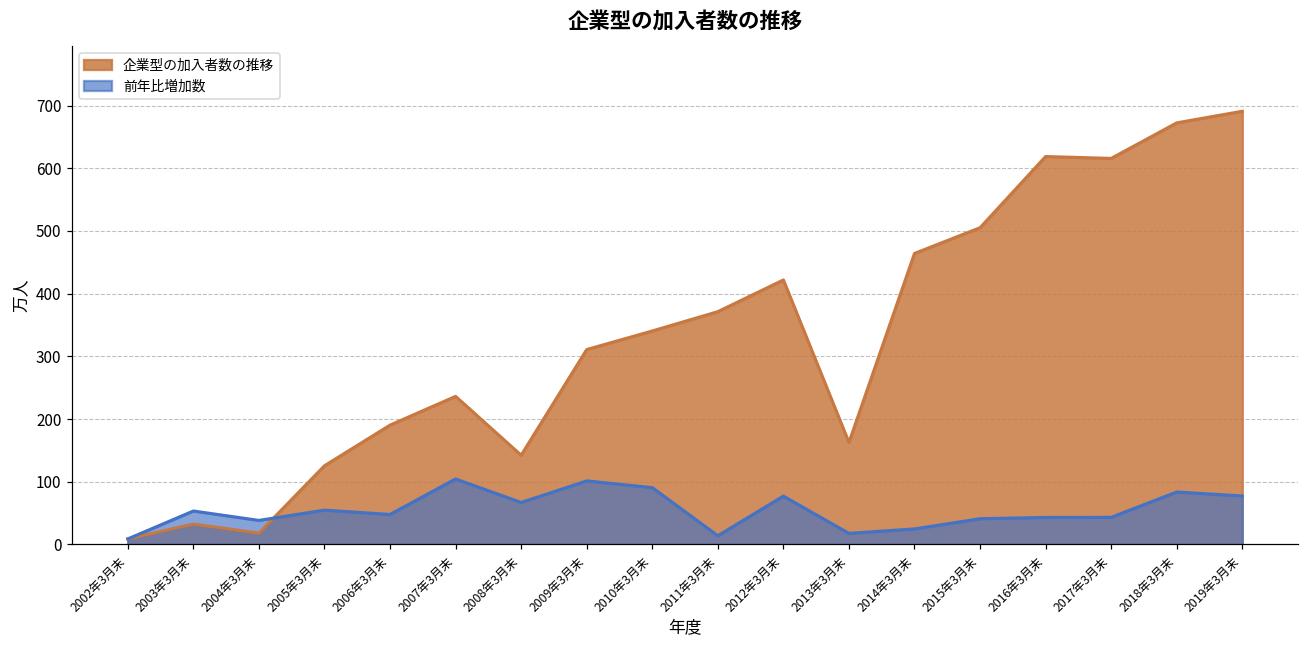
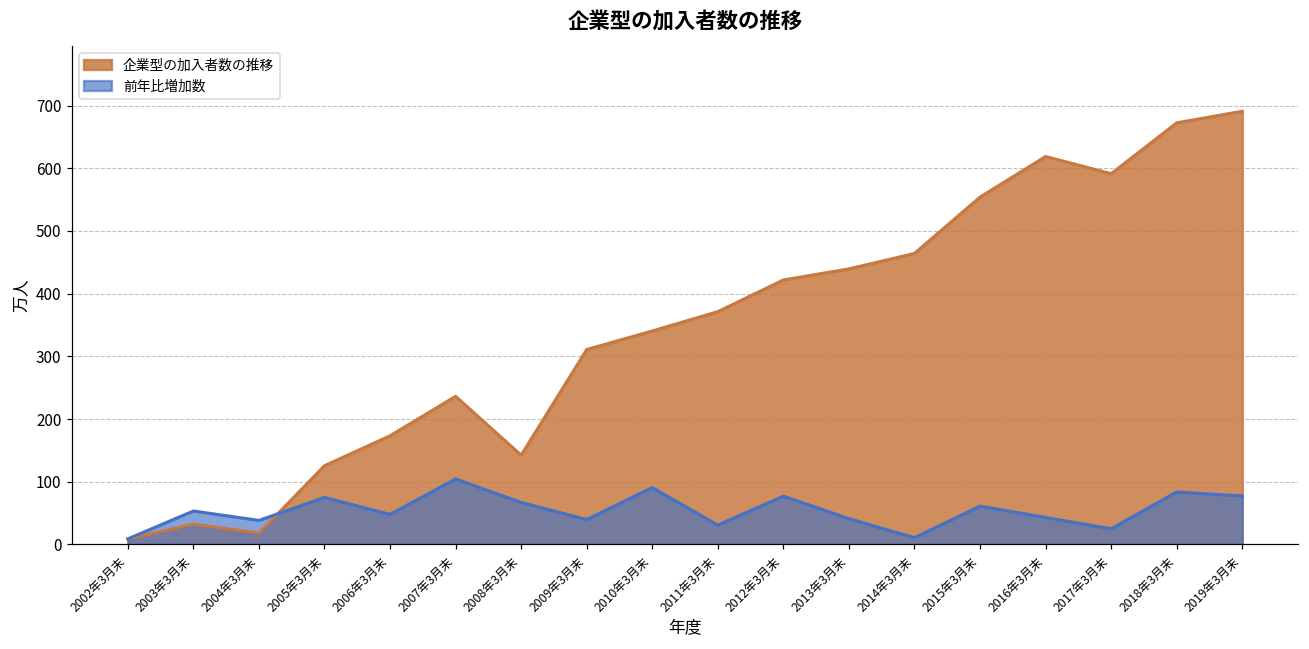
前年比増加数, 2005年3月末: 50 -> 80
企業型の加入者数の推移, 2006年3月末: 190 -> 170
前年比増加数, 2009年3月末: 100 -> 40
前年比増加数, 2011年3月末: 10 -> 30
企業型の加入者数の推移, 2013年3月末: 160 -> 440
前年比増加数, 2013年3月末: 20 -> 40
前年比増加数, 2014年3月末: 20 -> 10
企業型の加入者数の推移, 2015年3月末: 510 -> 550
前年比増加数, 2015年3月末: 40 -> 60
企業型の加入者数の推移, 2017年3月末: 620 -> 590
前年比増加数, 2017年3月末: 40 -> 30
